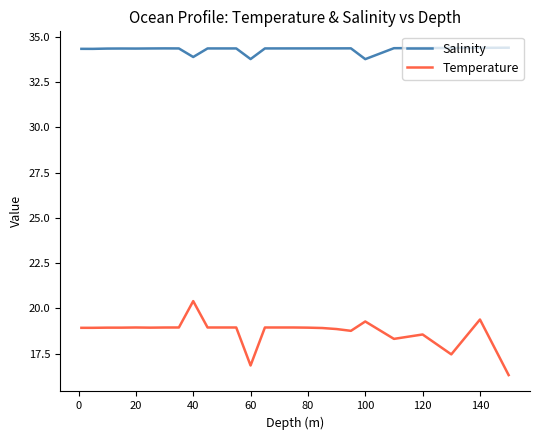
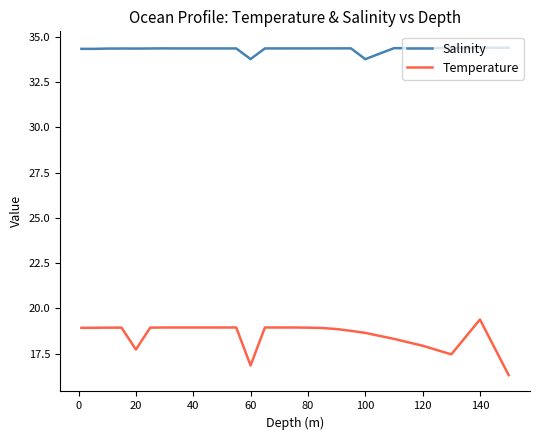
Temperature, 20: 18.9 -> 17.7
Salinity, 40: 33.9 -> 34.4
Temperature, 40: 20.4 -> 18.9
Temperature, 100: 19.3 -> 18.6
Temperature, 120: 18.6 -> 17.9
